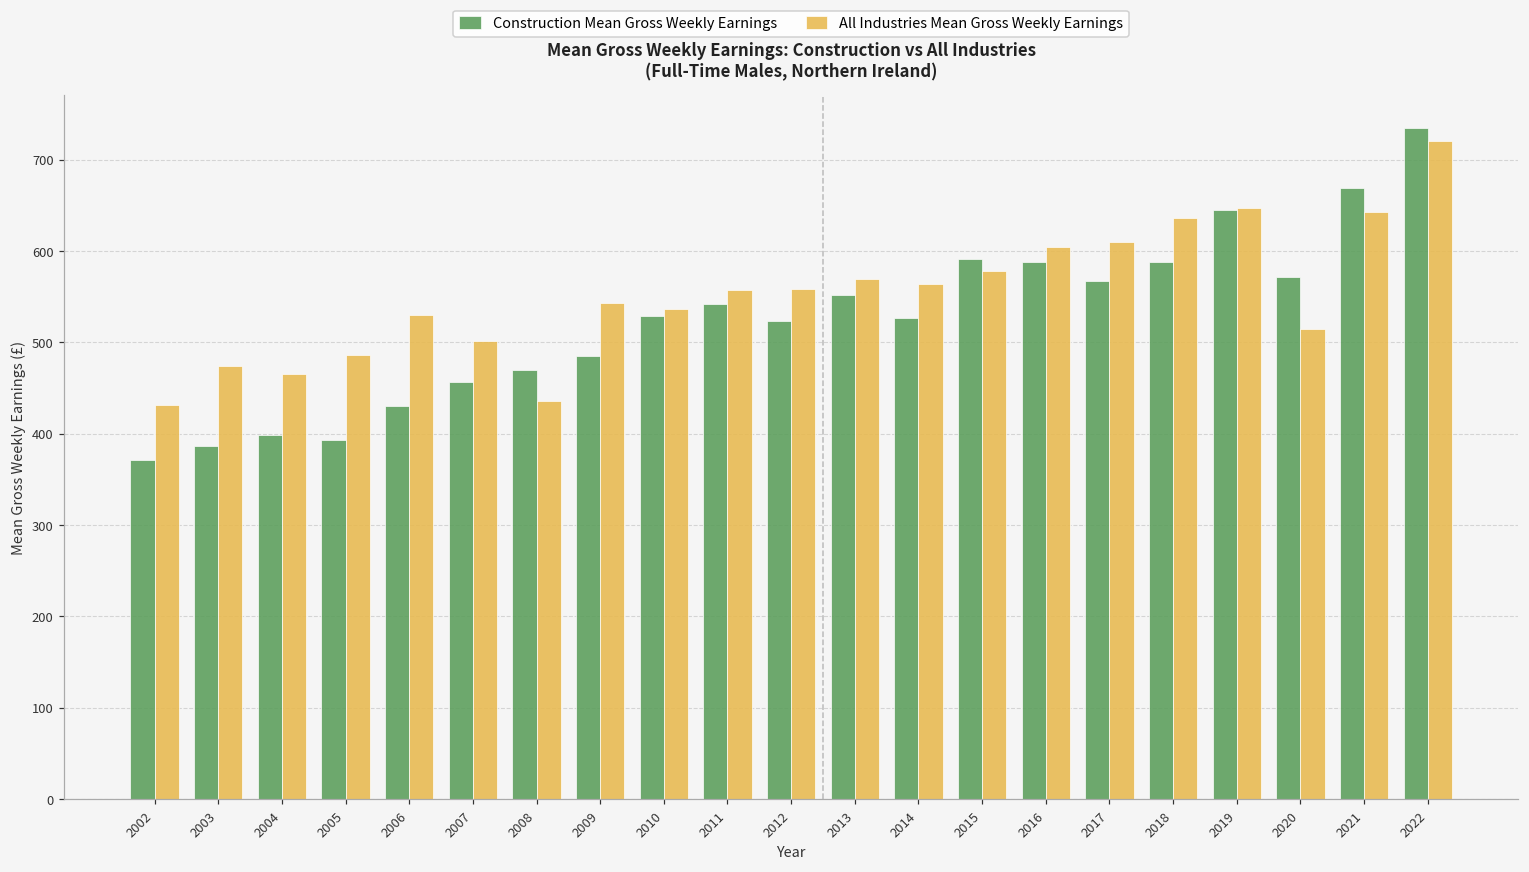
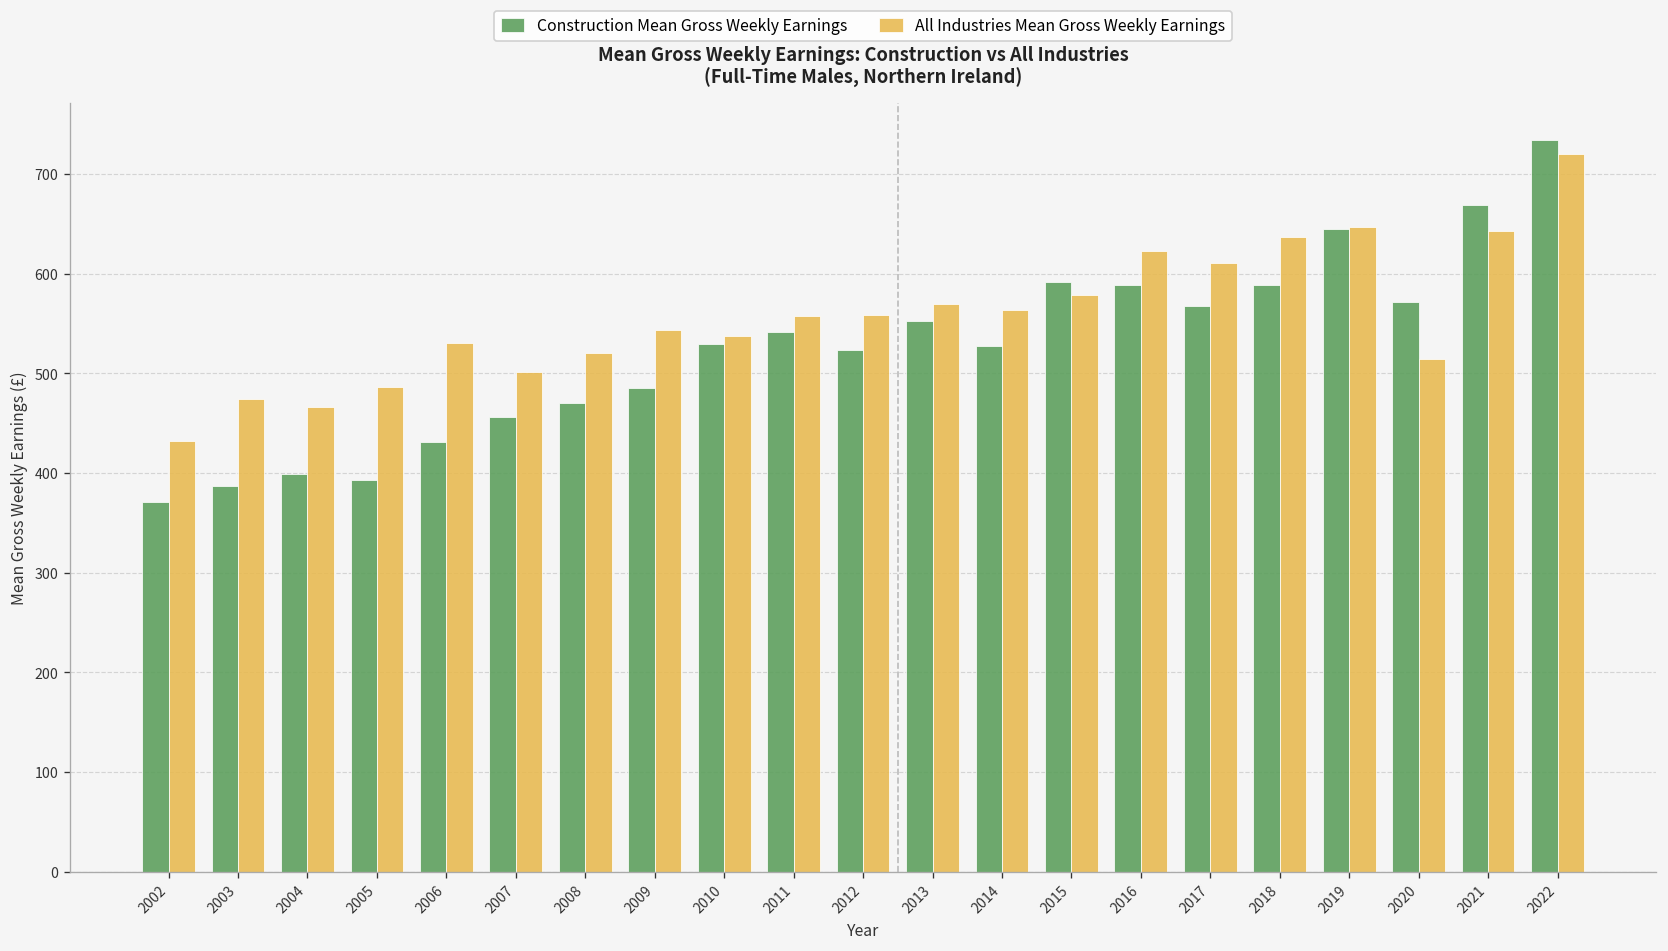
All Industries Mean Gross Weekly Earnings, 2008: 440 -> 520
All Industries Mean Gross Weekly Earnings, 2016: 600 -> 620
